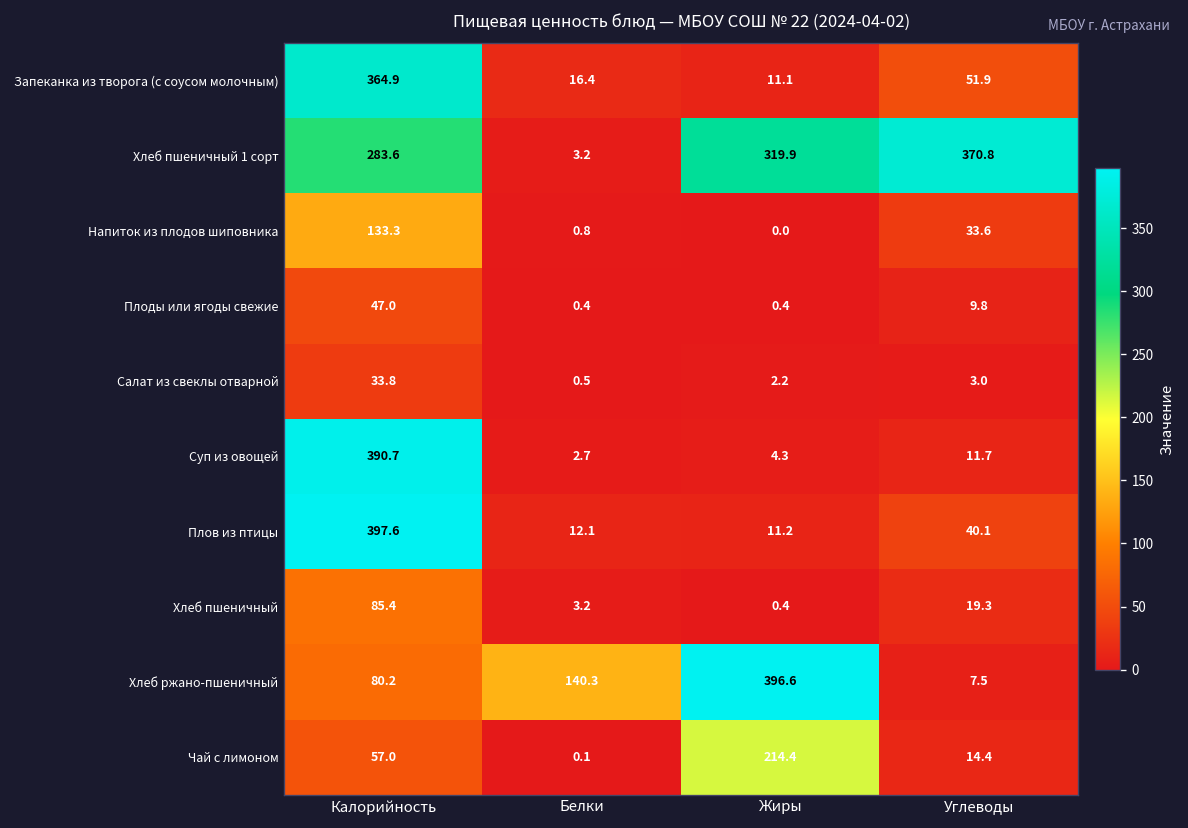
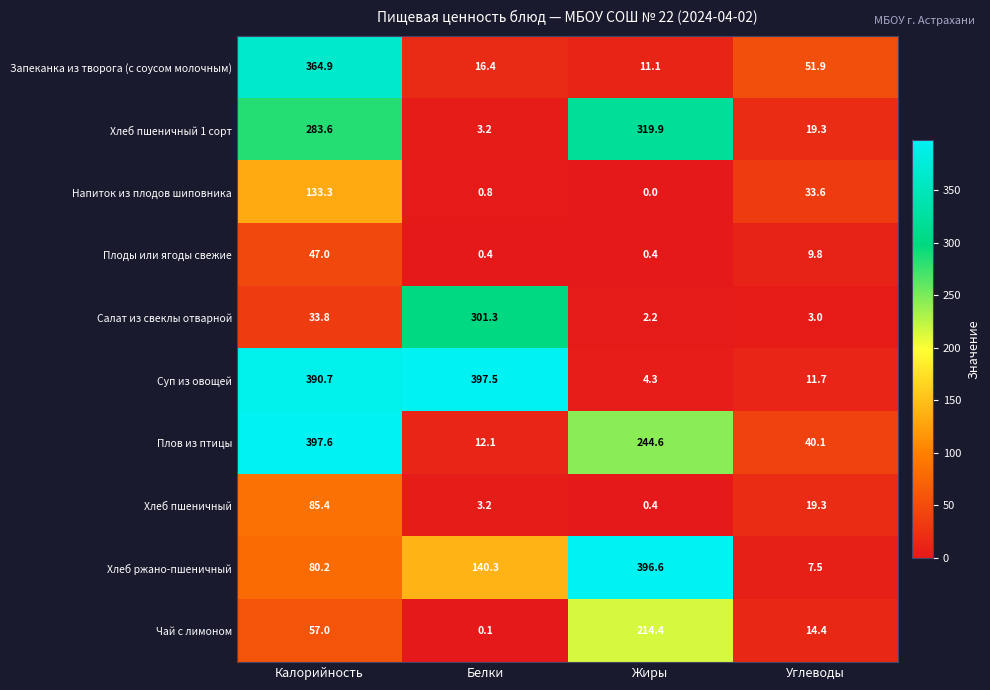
Хлеб пшеничный 1 сорт, Углеводы: 370.8 -> 19.3
Салат из свеклы отварной, Белки: 0.5 -> 301.3
Суп из овощей, Белки: 2.7 -> 397.5
Плов из птицы, Жиры: 11.2 -> 244.6
